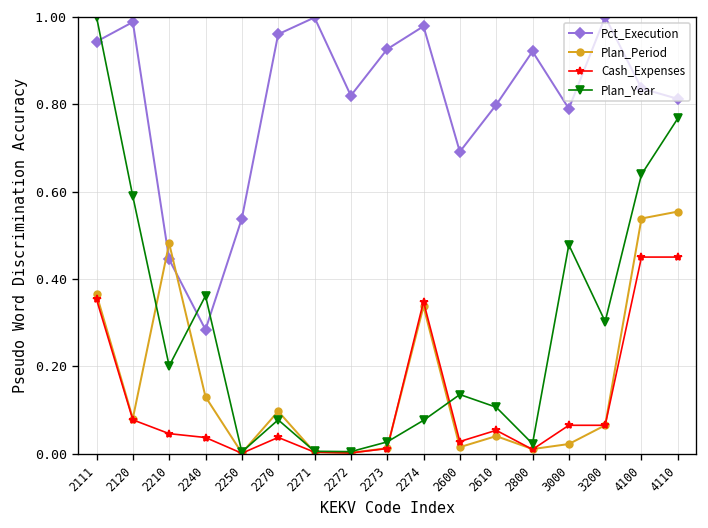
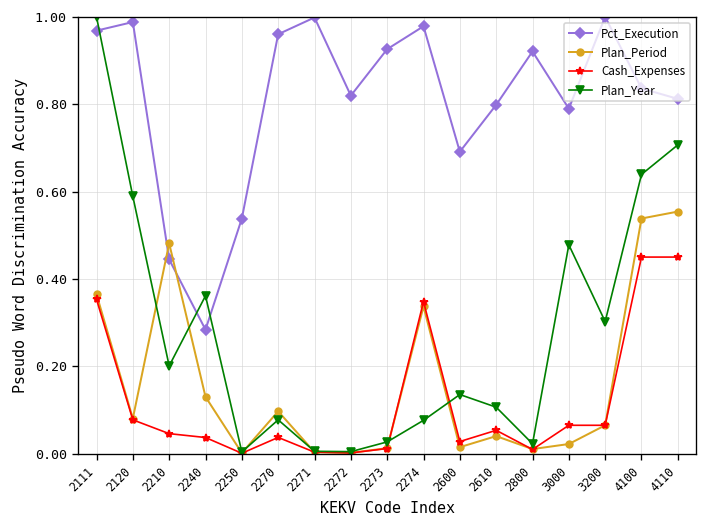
Pct_Execution, 2111: 0.94 -> 0.97
Plan_Year, 4110: 0.77 -> 0.71
